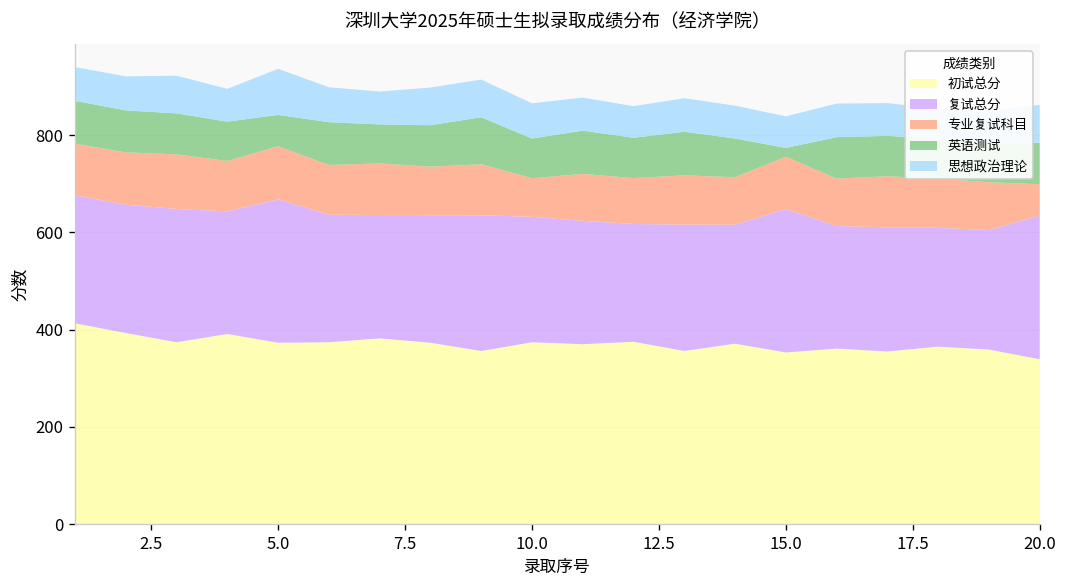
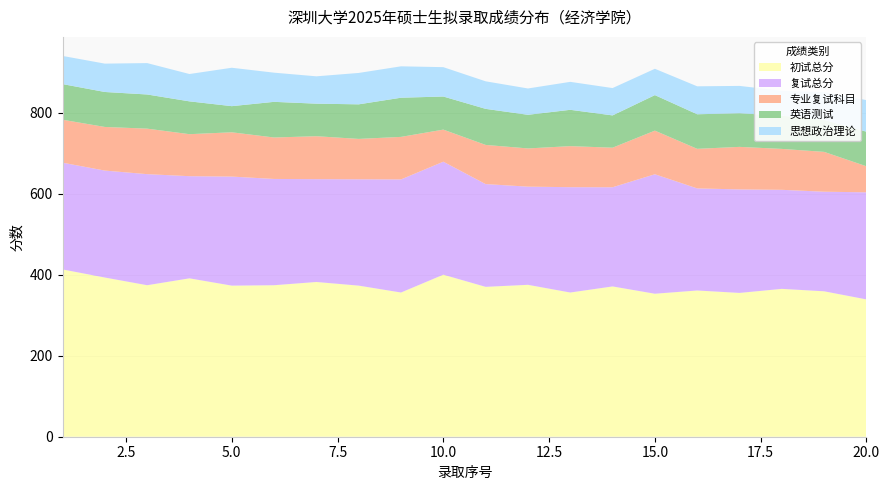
复试总分, 5.0: 290 -> 270
初试总分, 10.0: 370 -> 400
复试总分, 10.0: 260 -> 280
英语测试, 15.0: 20 -> 90
复试总分, 20.0: 300 -> 260
